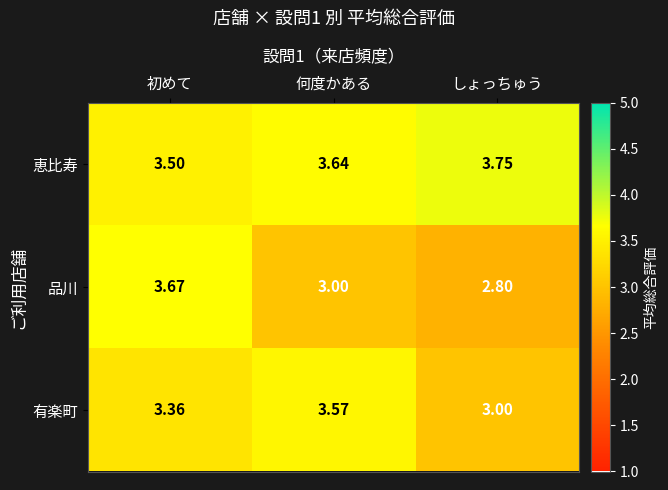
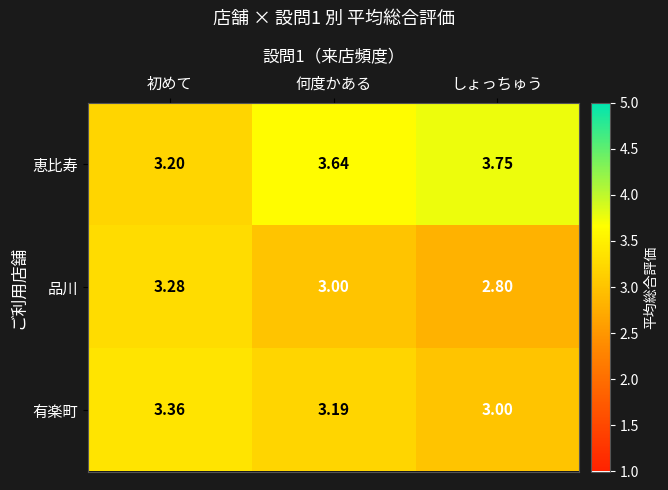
恵比寿, 初めて: 3.50 -> 3.20
品川, 初めて: 3.67 -> 3.28
有楽町, 何度かある: 3.57 -> 3.19
